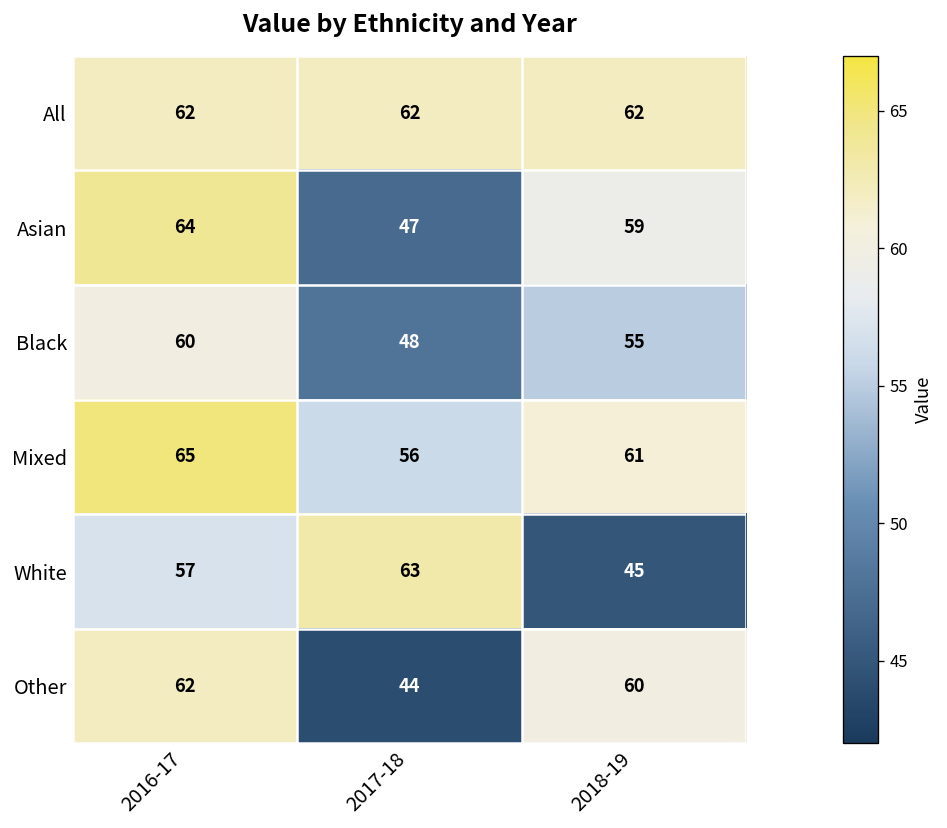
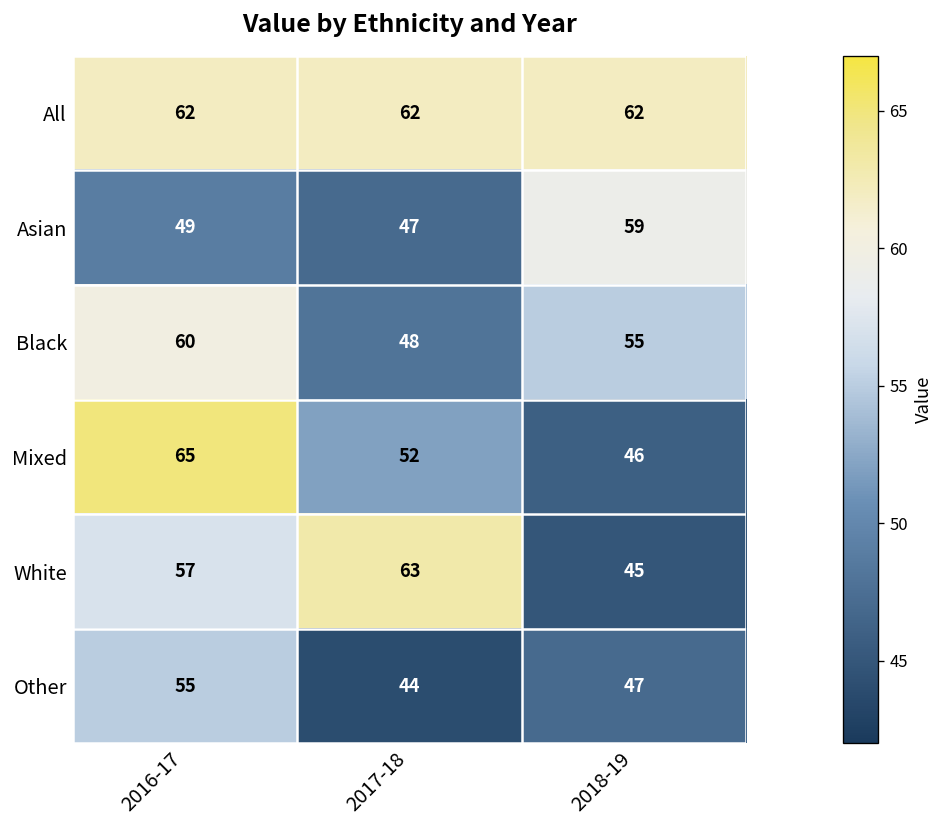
Asian, 2016-17: 64 -> 49
Mixed, 2017-18: 56 -> 52
Mixed, 2018-19: 61 -> 46
Other, 2016-17: 62 -> 55
Other, 2018-19: 60 -> 47
